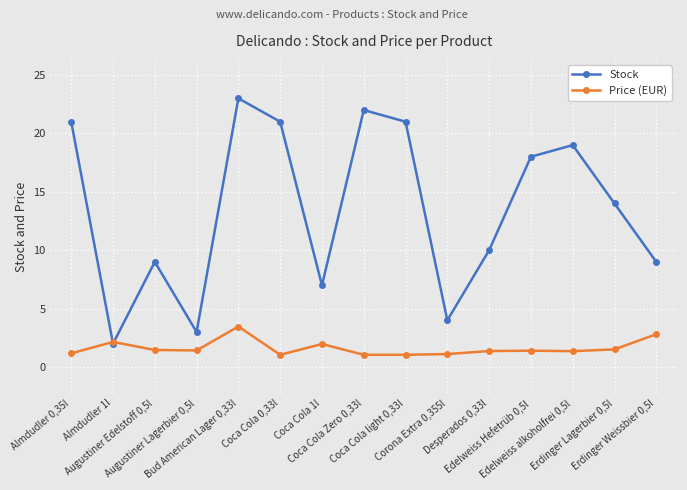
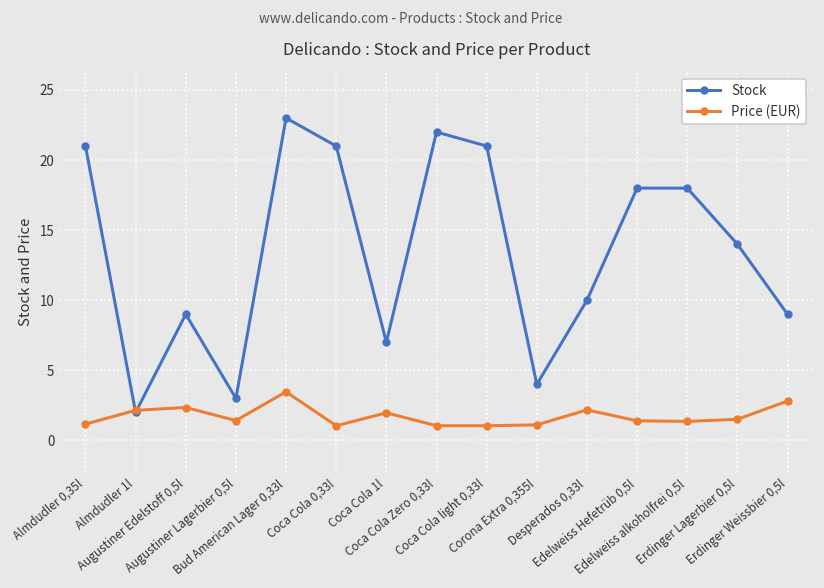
Price (EUR), Augustiner Edelstoff 0,5l: 1.5 -> 2.4
Price (EUR), Desperados 0,33l: 1.4 -> 2.2
Stock, Edelweiss alkoholfrei 0,5l: 19 -> 18
